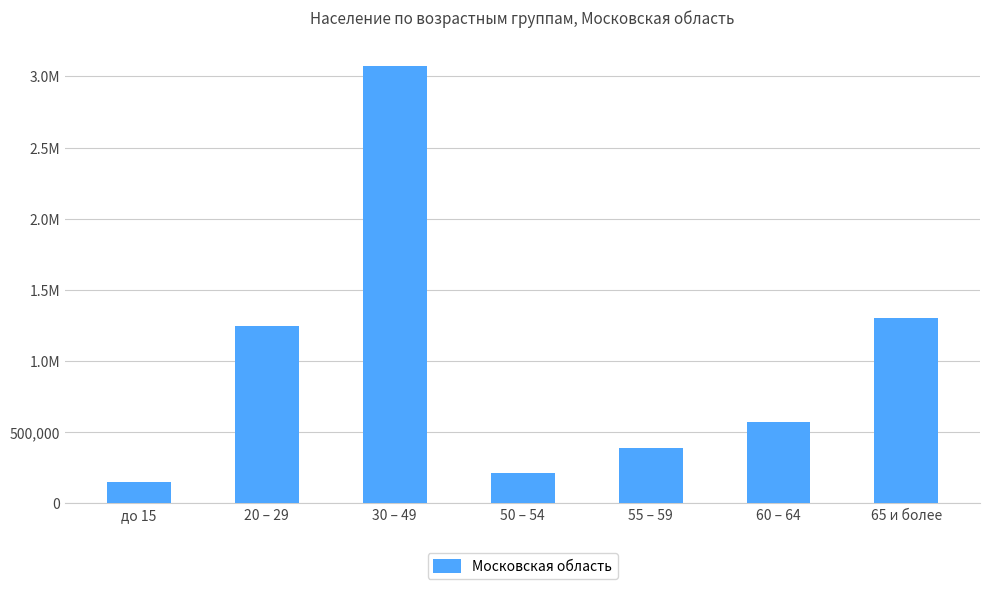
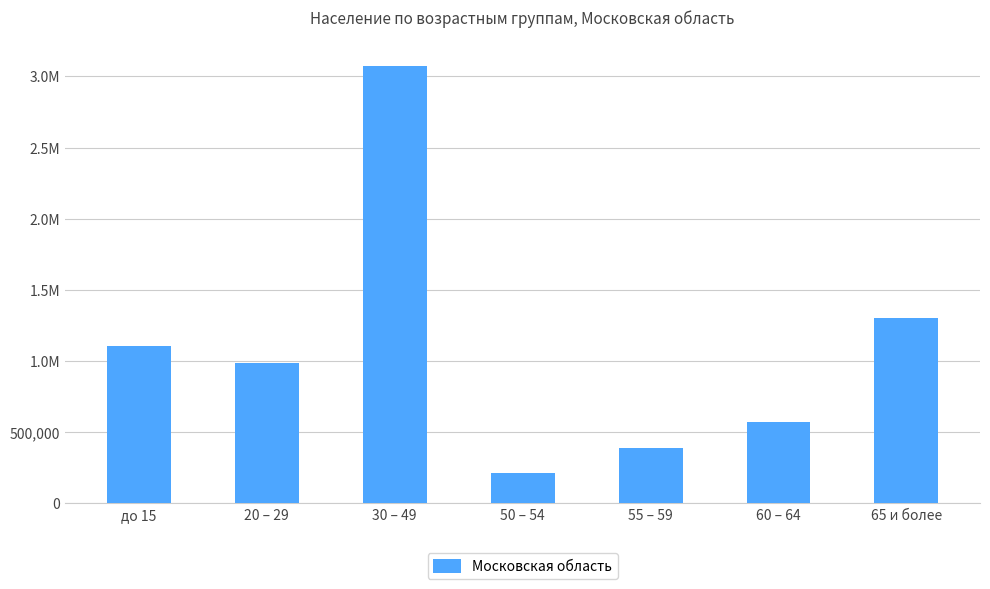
до 15: 150,000 -> 1,100,000
20 – 29: 1,250,000 -> 990,000
